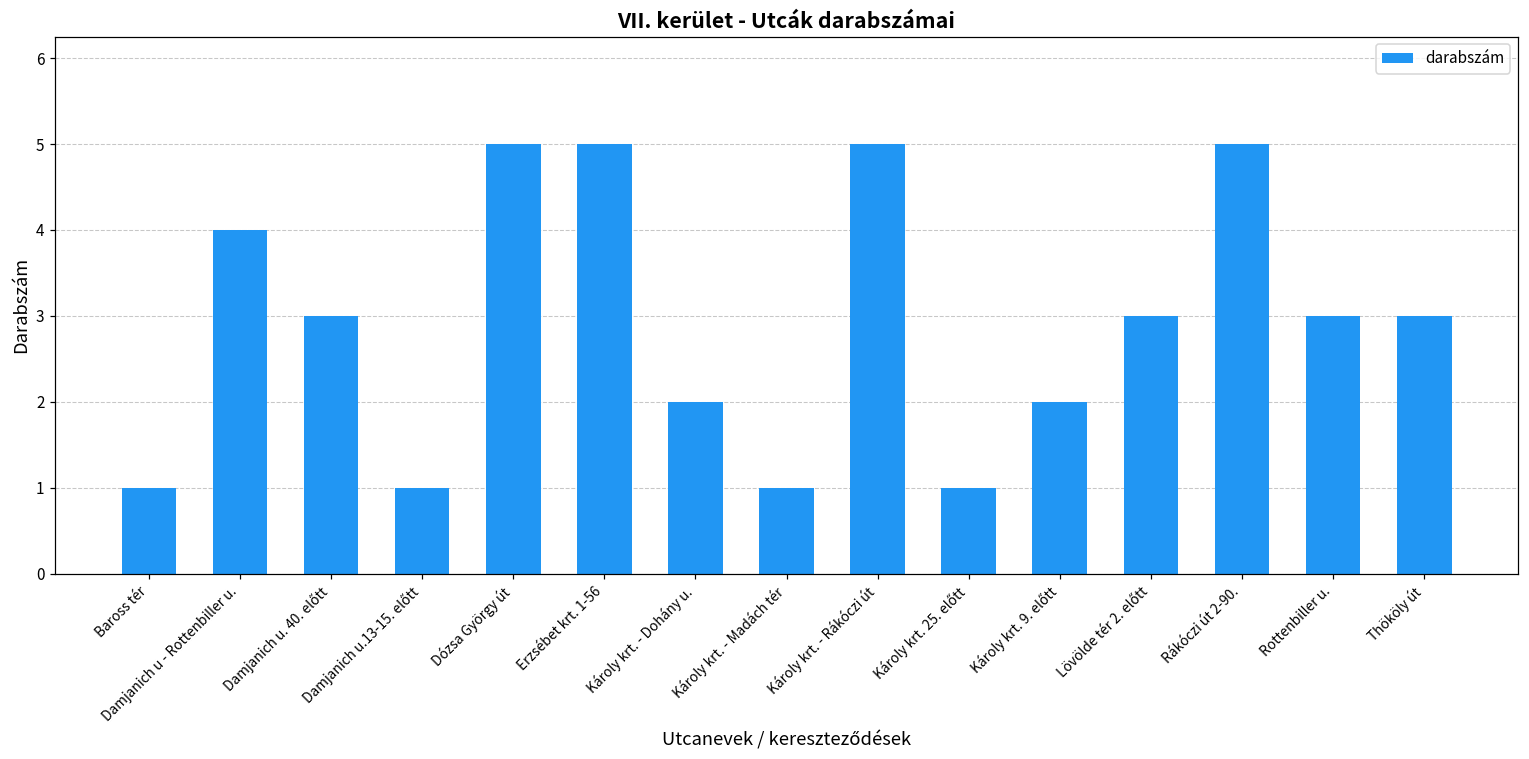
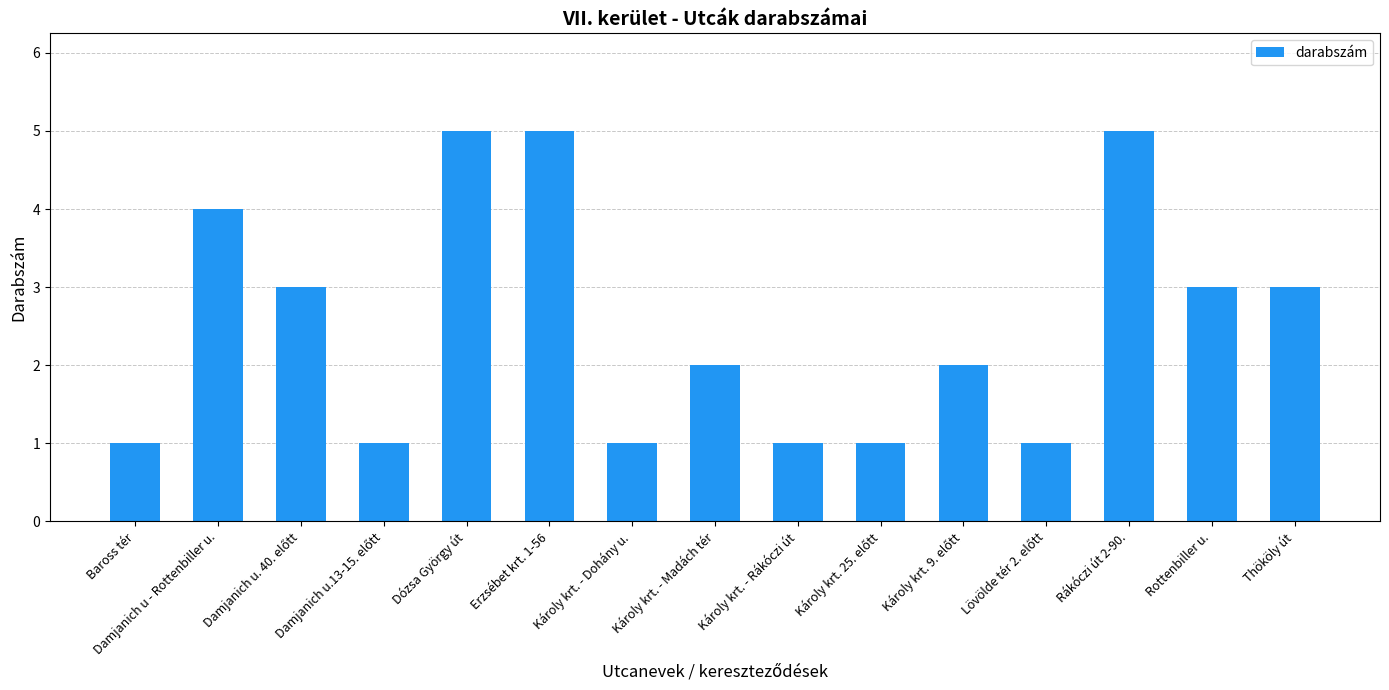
Károly krt. - Dohány u.: 2 -> 1
Károly krt. - Madách tér: 1 -> 2
Károly krt. - Rákóczi út: 5 -> 1
Lövölde tér 2. előtt: 3 -> 1
